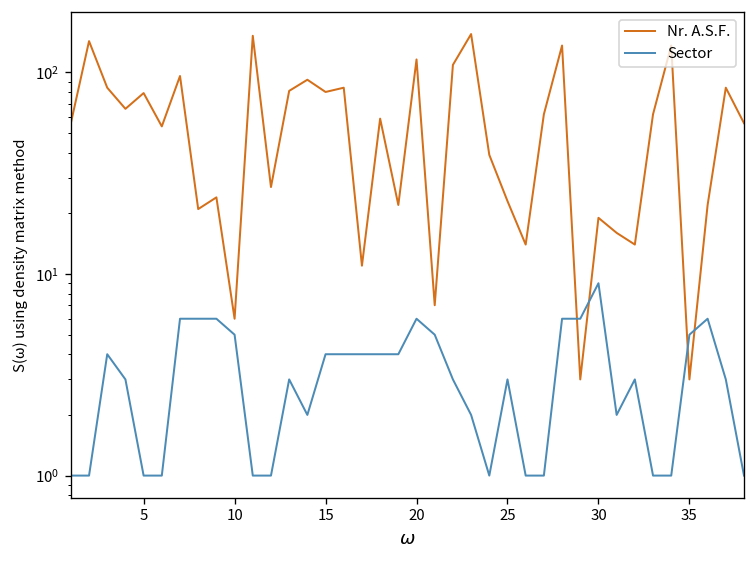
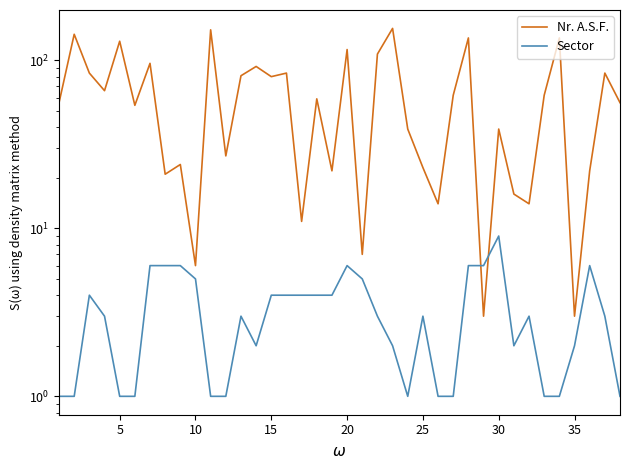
Nr. A.S.F., 5: 80 -> 130
Nr. A.S.F., 30: 19 -> 39
Sector, 35: 5 -> 2
